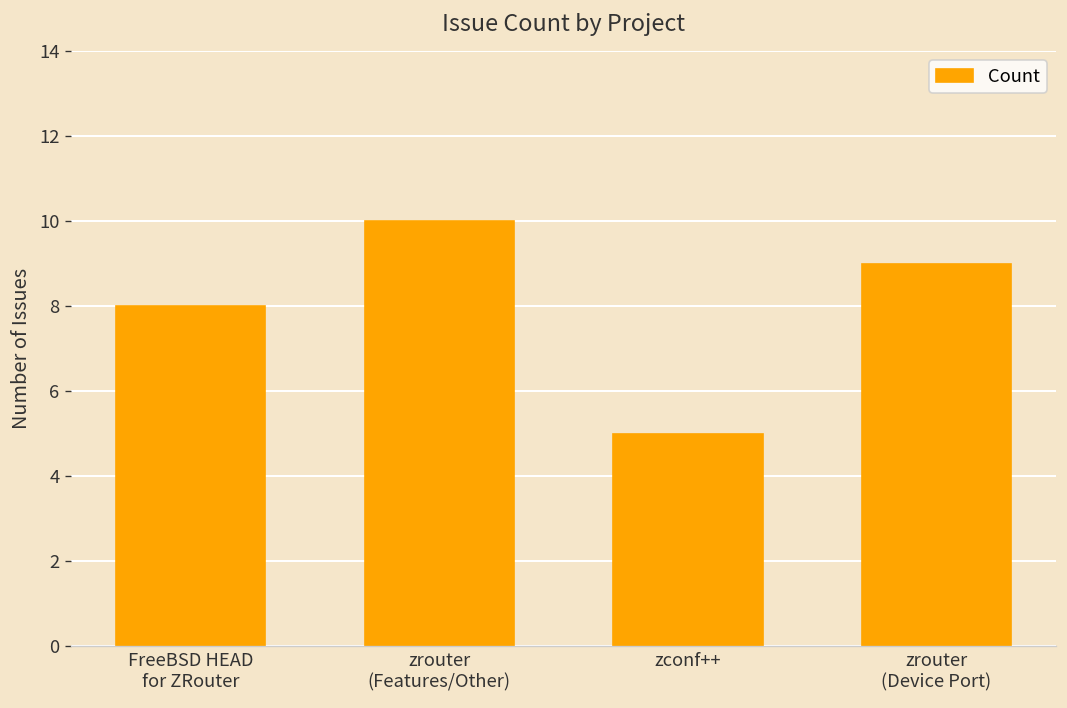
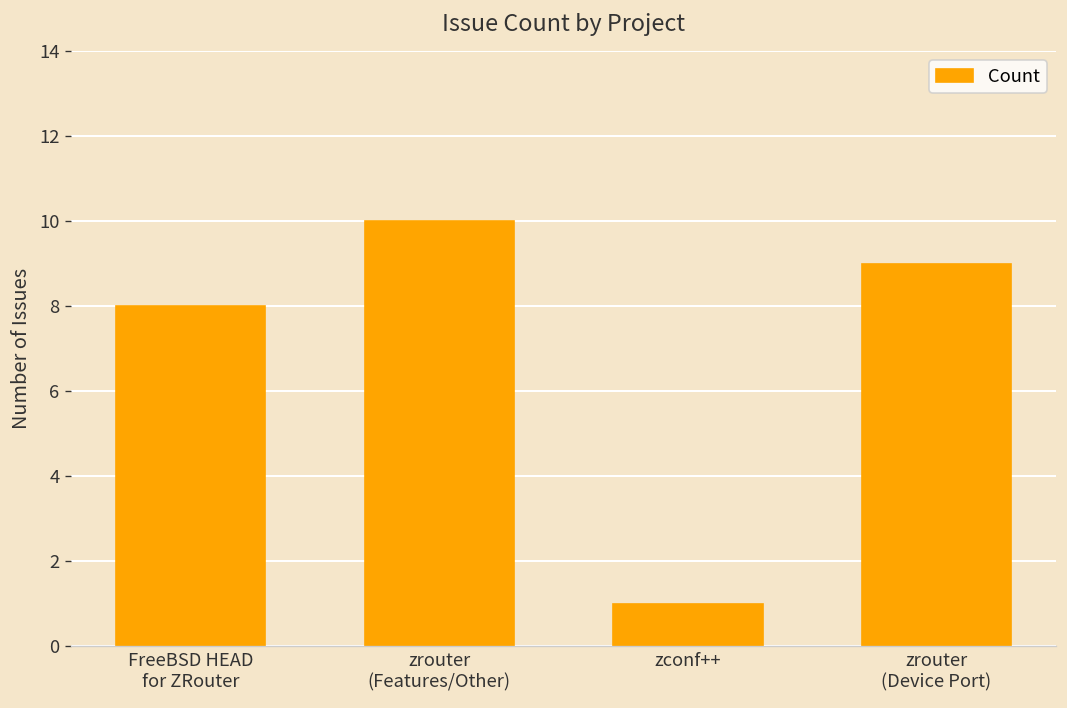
zconf++: 5 -> 1
